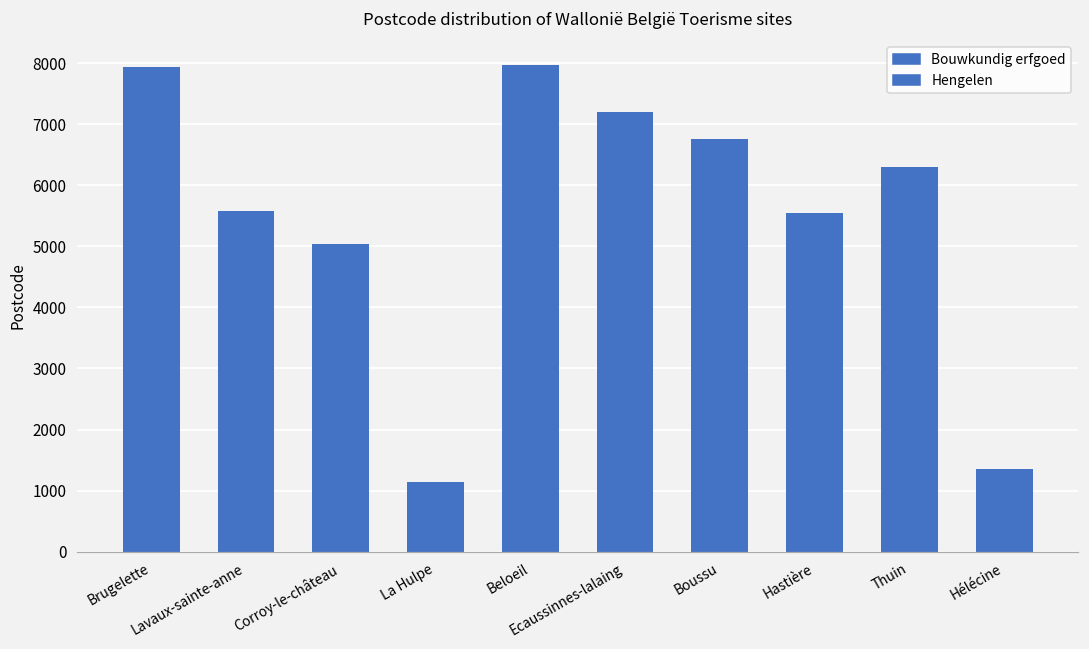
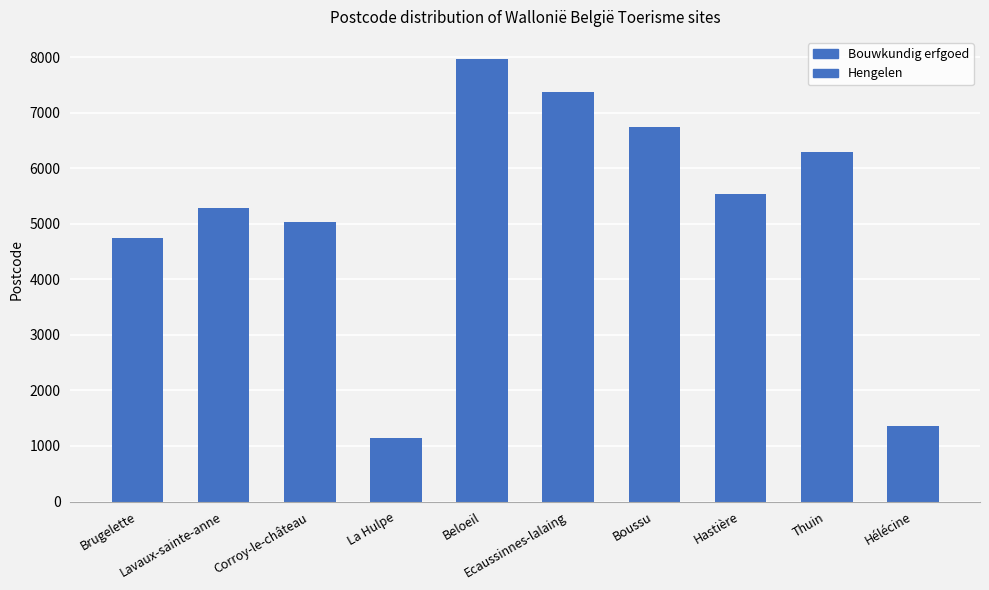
Brugelette: 7900 -> 4700
Lavaux-sainte-anne: 5600 -> 5300
Ecaussinnes-lalaing: 7200 -> 7400
